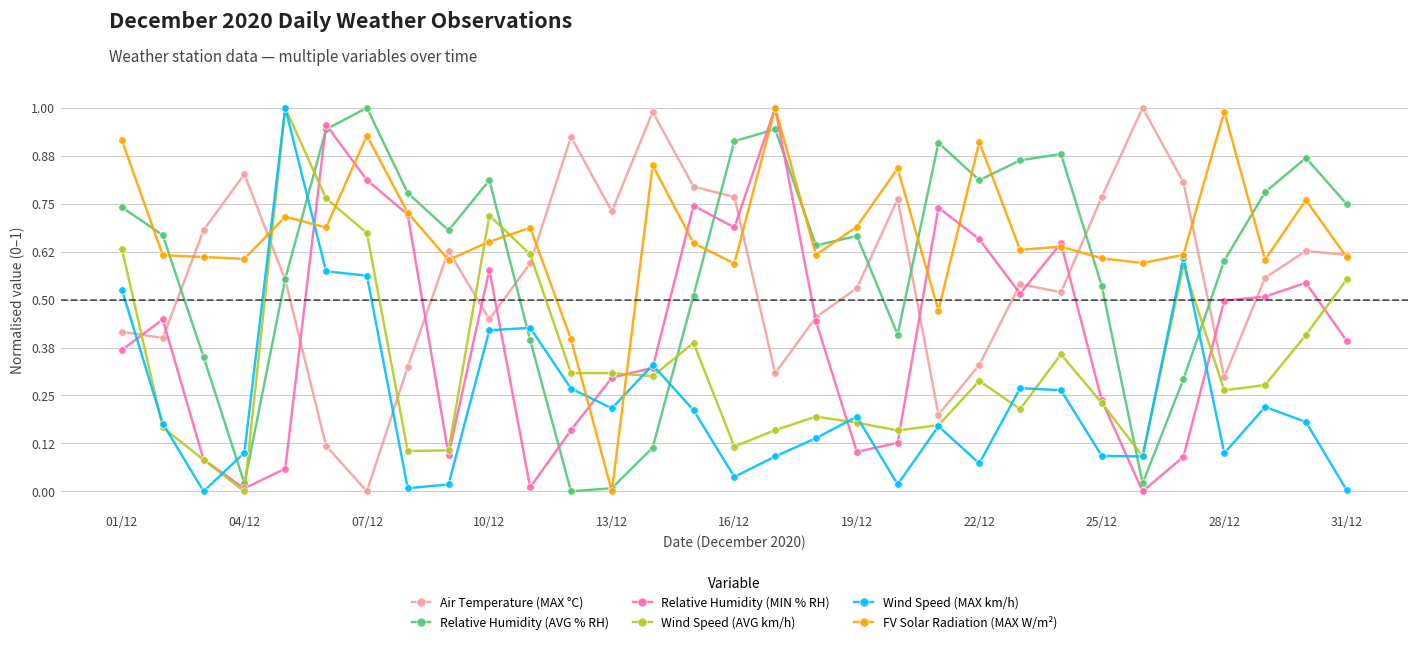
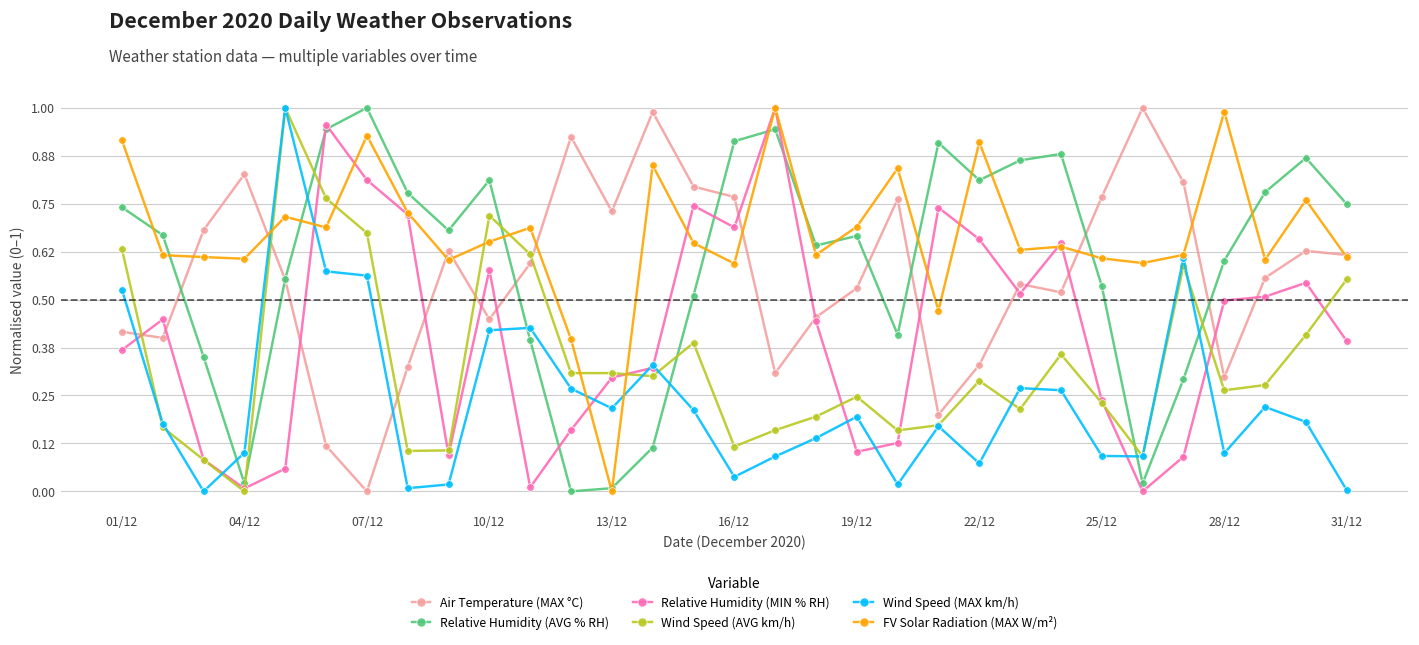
Wind Speed (AVG km/h), 19/12: 0.18 -> 0.25
